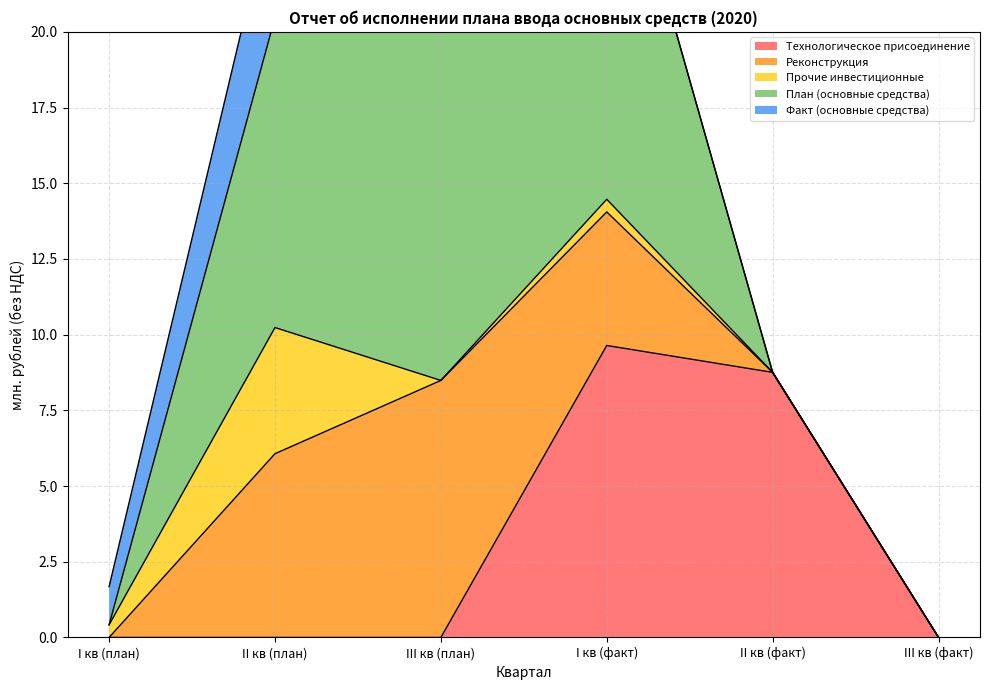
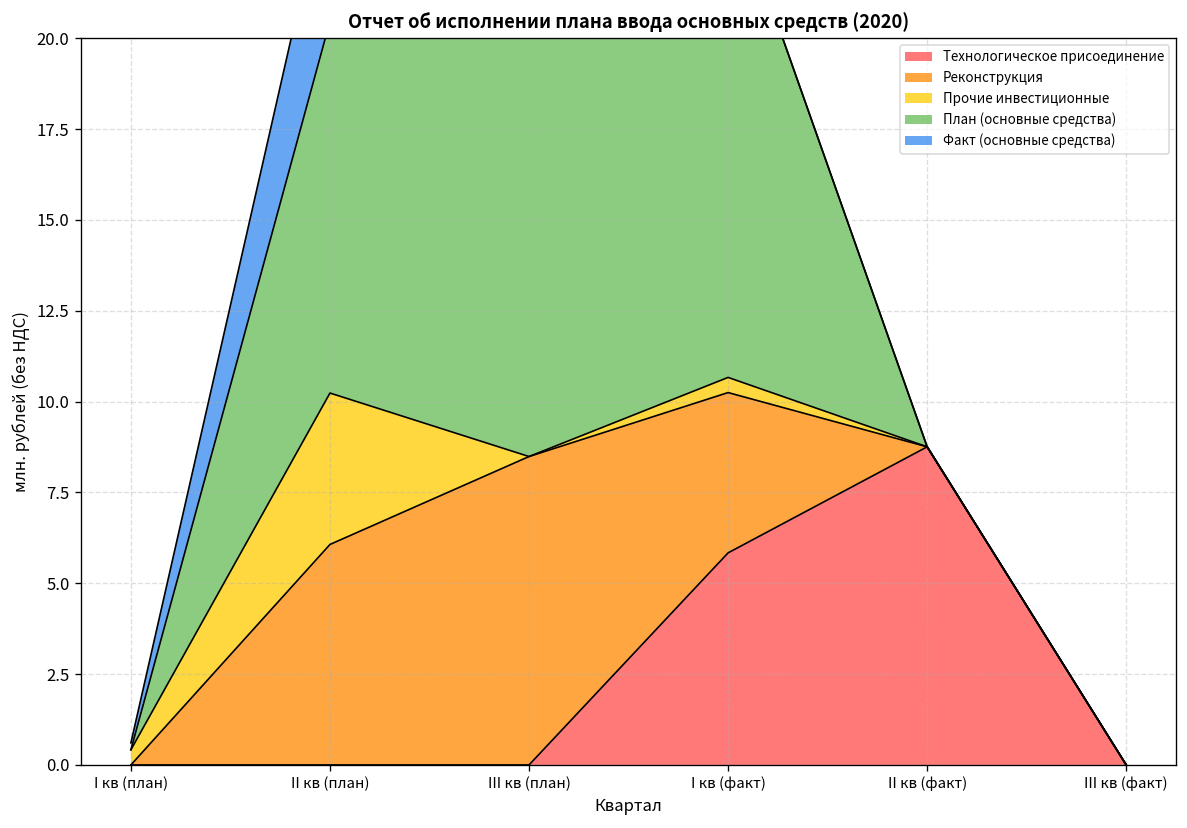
Факт (основные средства), I кв (план): 1.3 -> 0.2
Технологическое присоединение, I кв (факт): 9.6 -> 5.8
